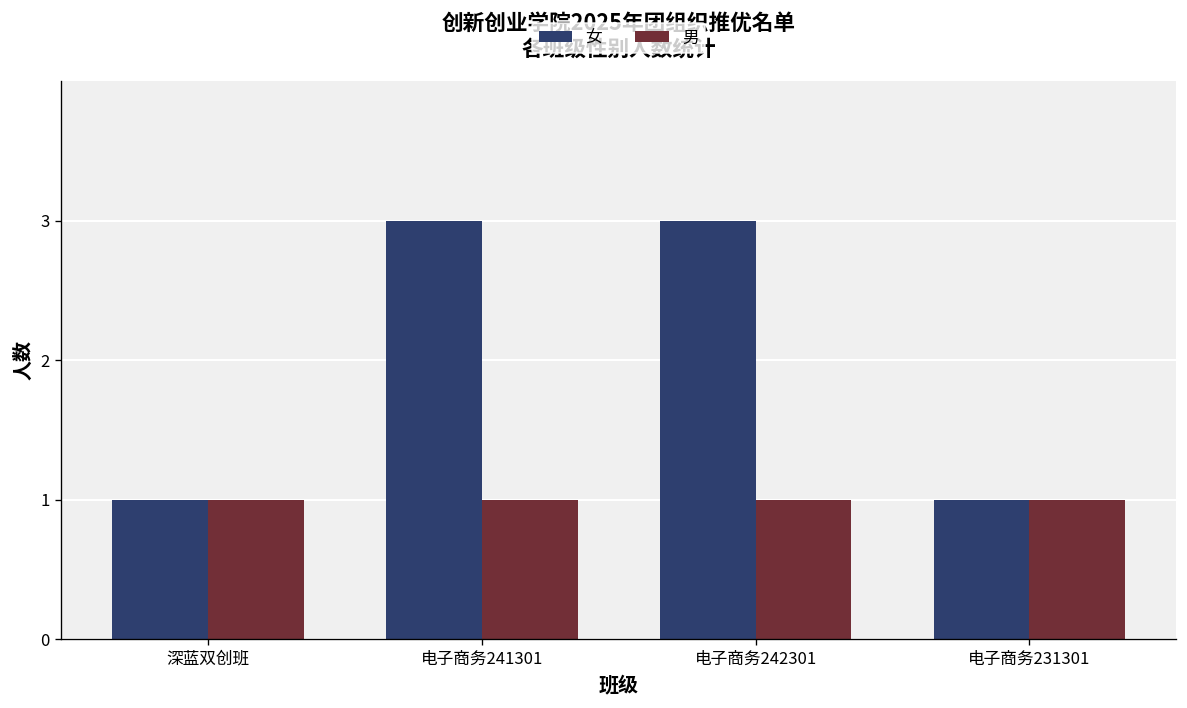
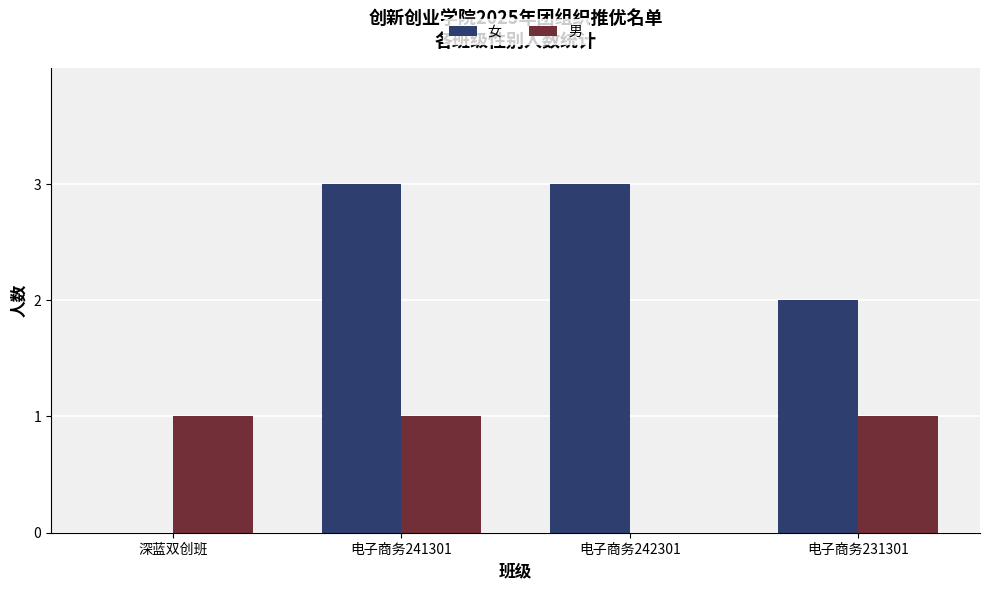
女, 深蓝双创班: 1 -> 0
男, 电子商务242301: 1 -> 0
女, 电子商务231301: 1 -> 2
